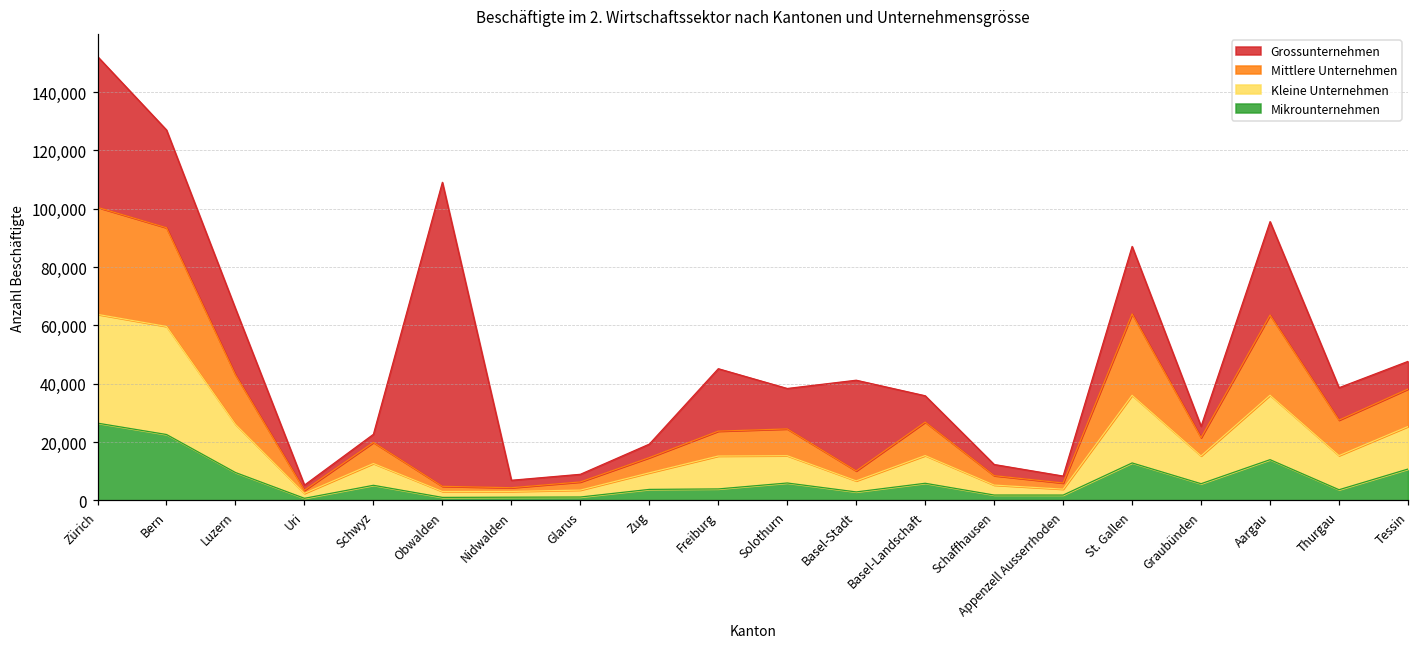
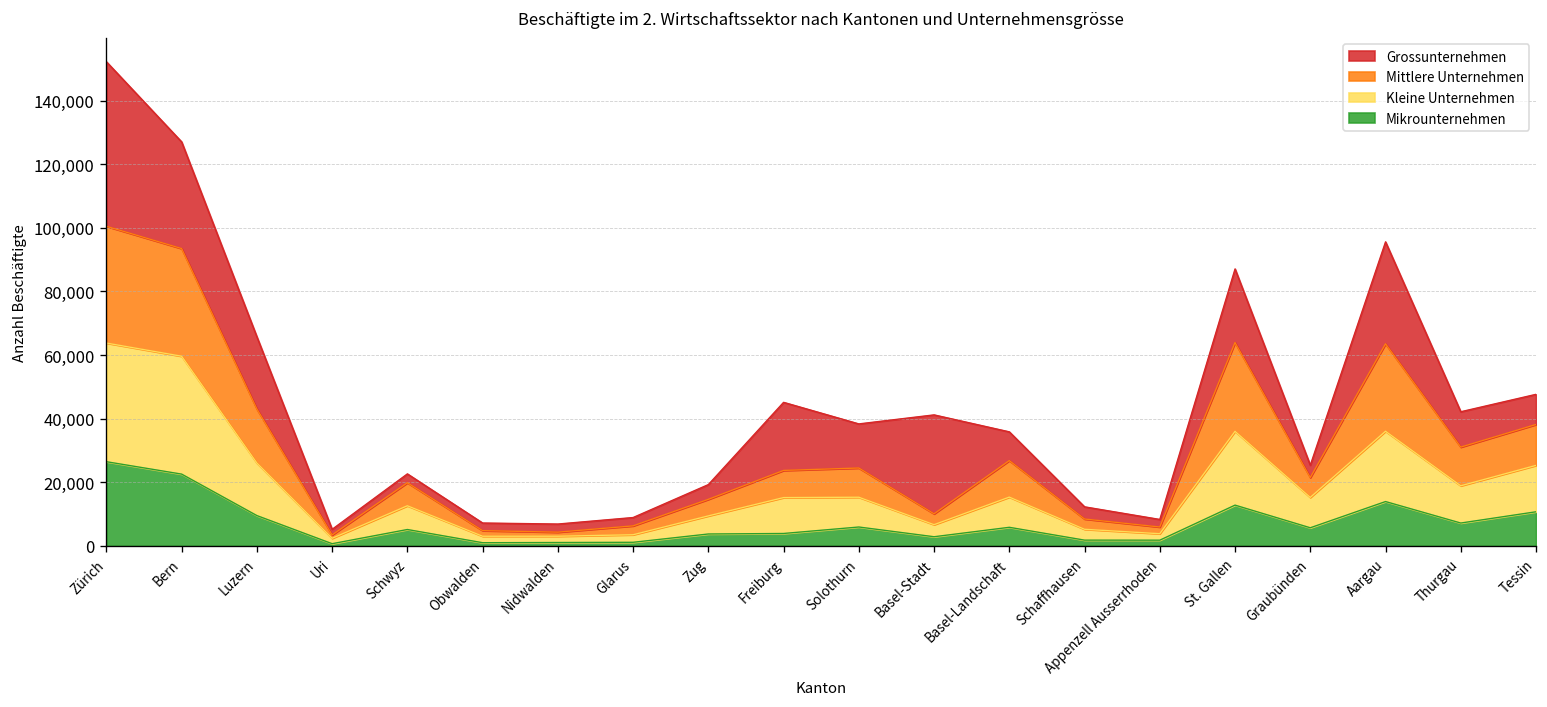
Grossunternehmen, Obwalden: 104,000 -> 2,000
Mikrounternehmen, Thurgau: 4,000 -> 7,000
